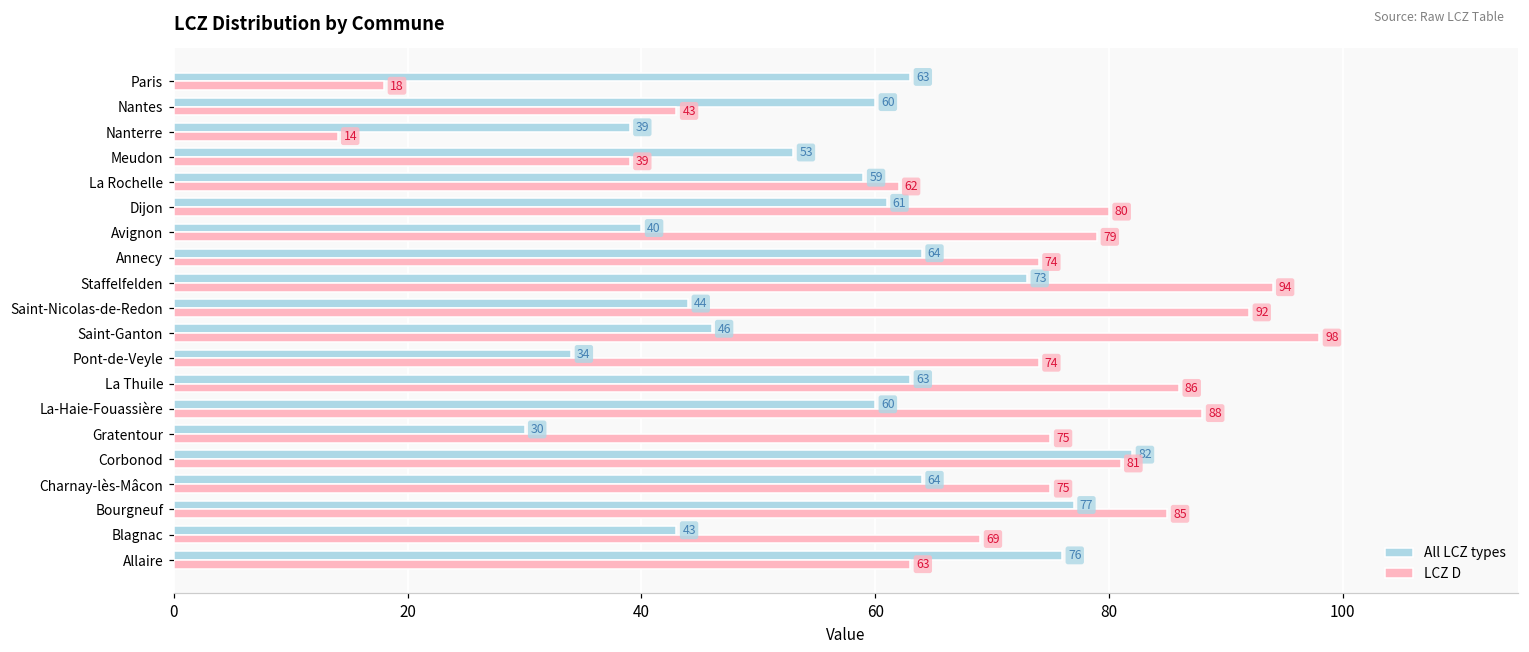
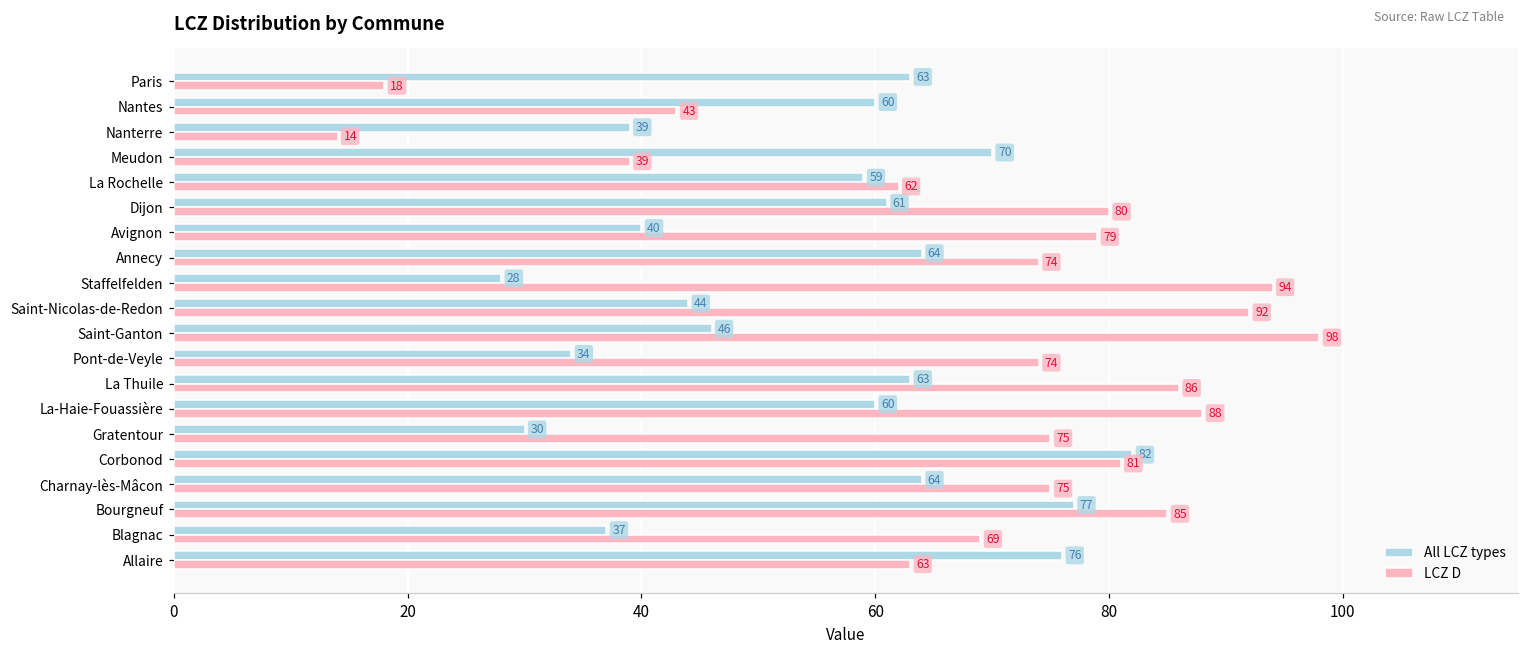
All LCZ types, Meudon: 53 -> 70
All LCZ types, Staffelfelden: 73 -> 28
All LCZ types, Blagnac: 43 -> 37
